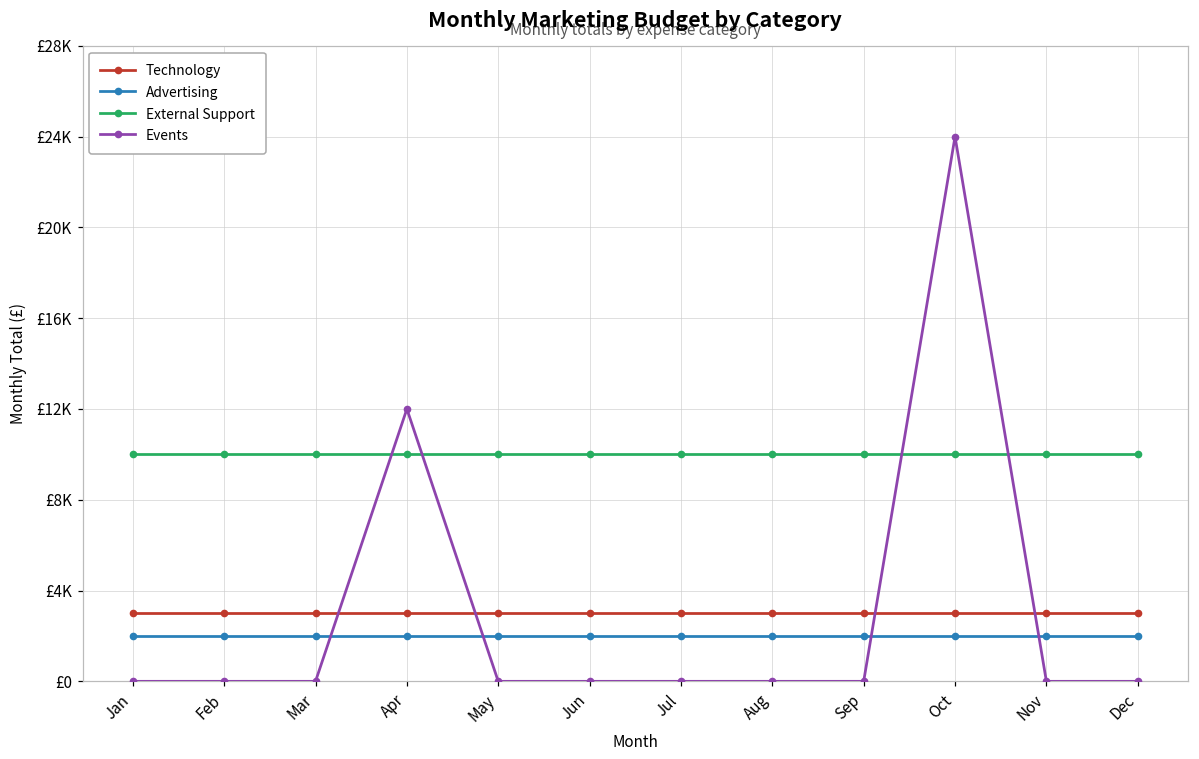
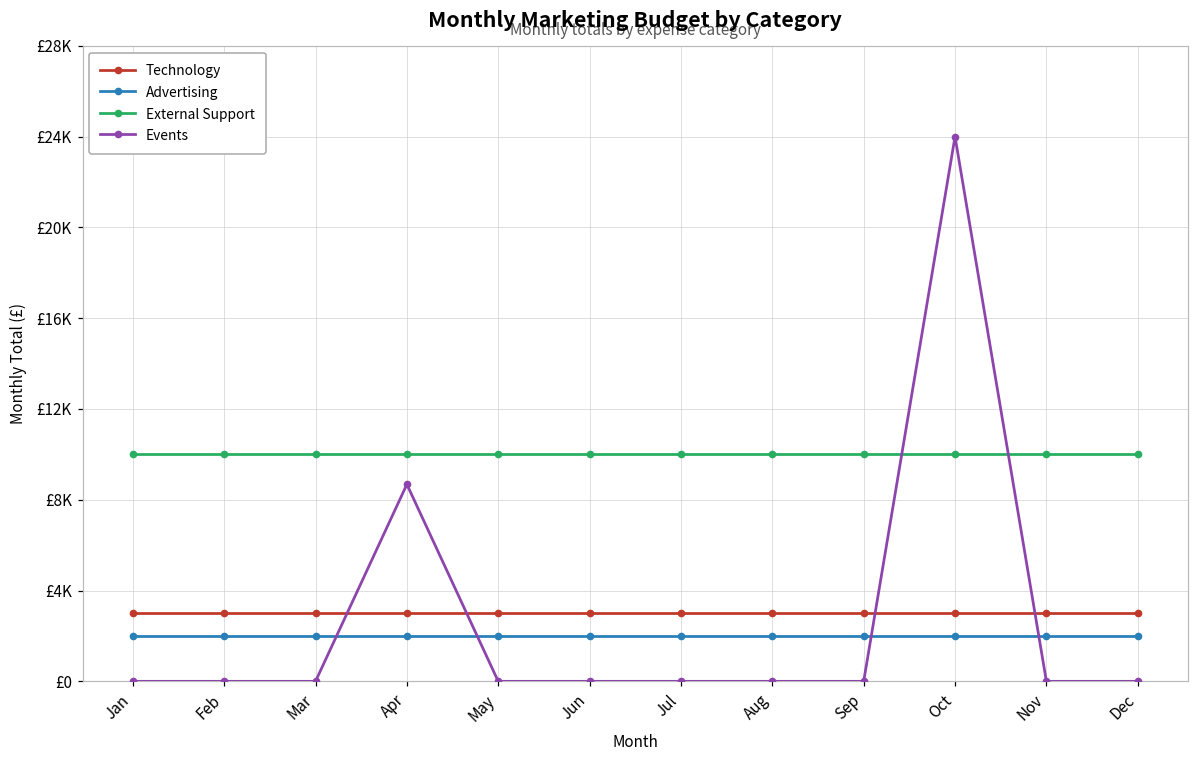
Events, Apr: £12000 -> £8700
